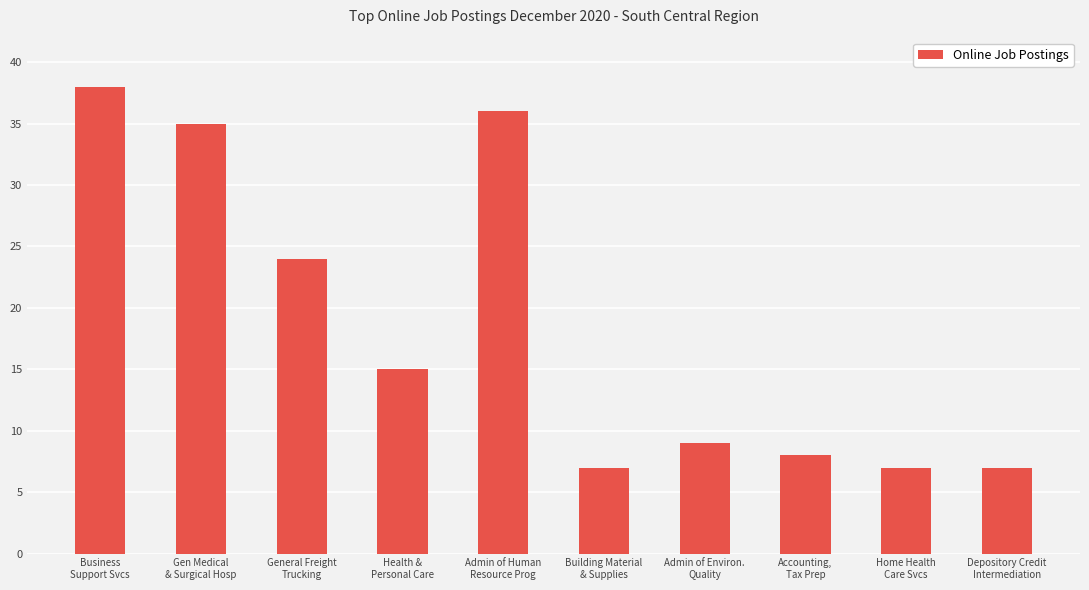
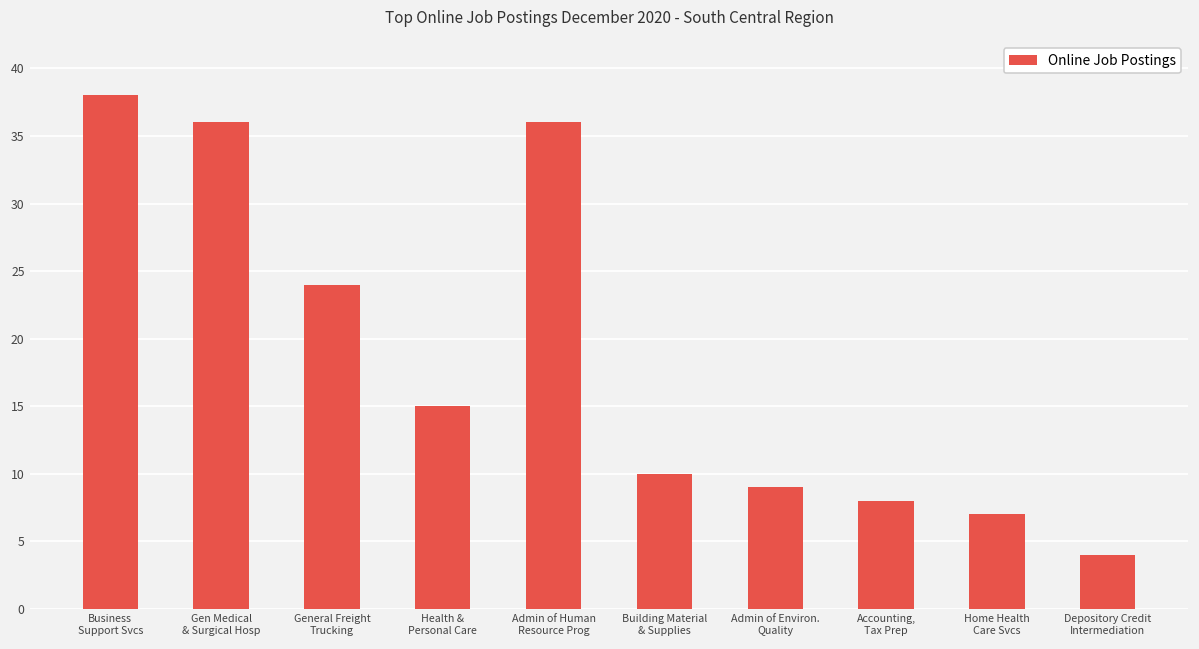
Gen Medical & Surgical Hosp: 35 -> 36
Building Material & Supplies: 7 -> 10
Depository Credit Intermediation: 7 -> 4
